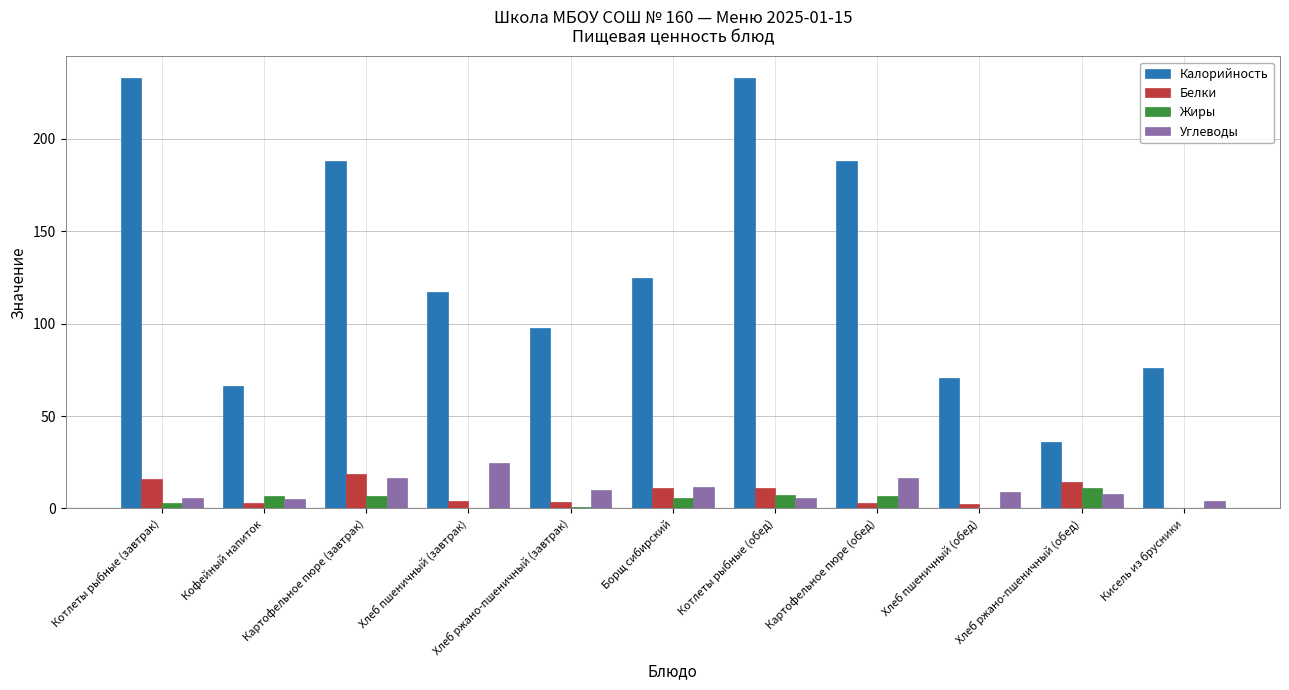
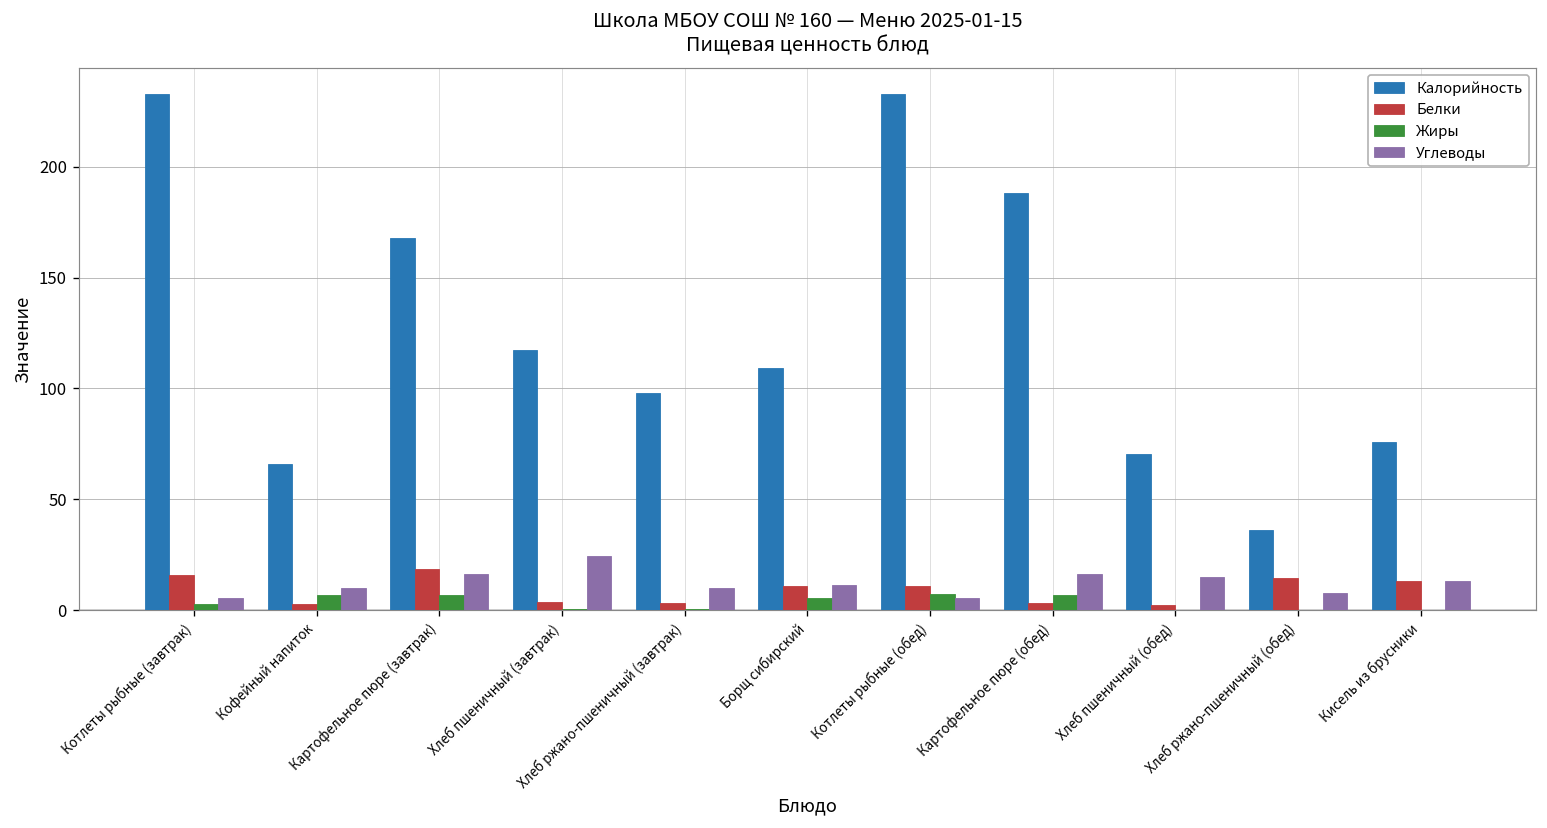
Углеводы, Кофейный напиток: 5 -> 10
Калорийность, Картофельное пюре (завтрак): 188 -> 168
Калорийность, Борщ сибирский: 125 -> 109
Углеводы, Хлеб пшеничный (обед): 9 -> 15
Жиры, Хлеб ржано-пшеничный (обед): 11 -> 0
Белки, Кисель из брусники: 0 -> 13
Углеводы, Кисель из брусники: 4 -> 13
